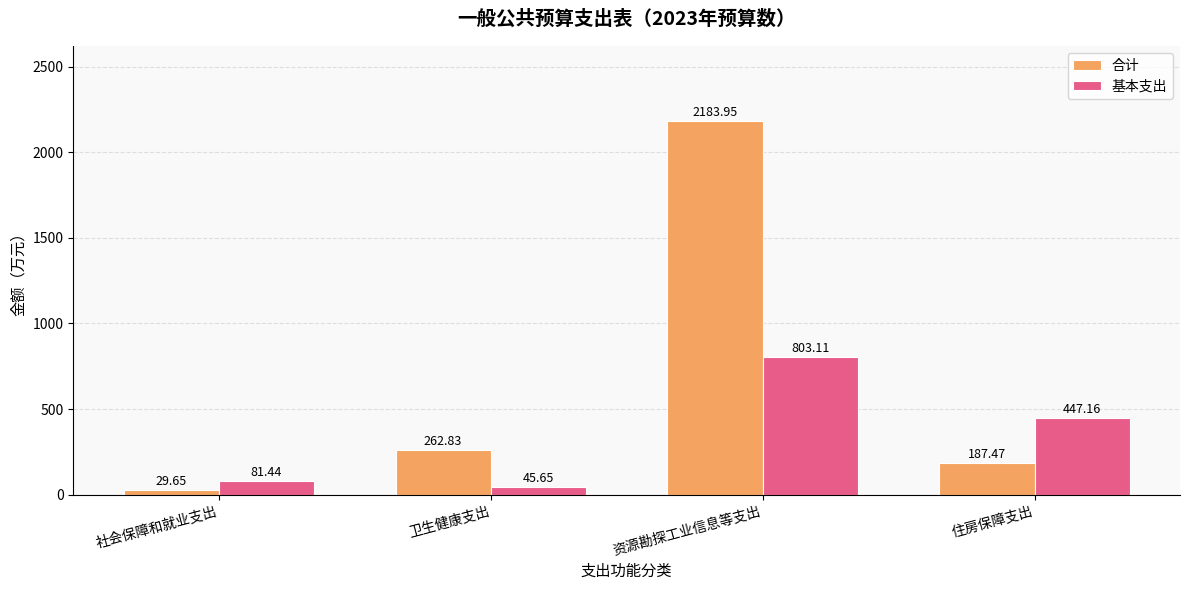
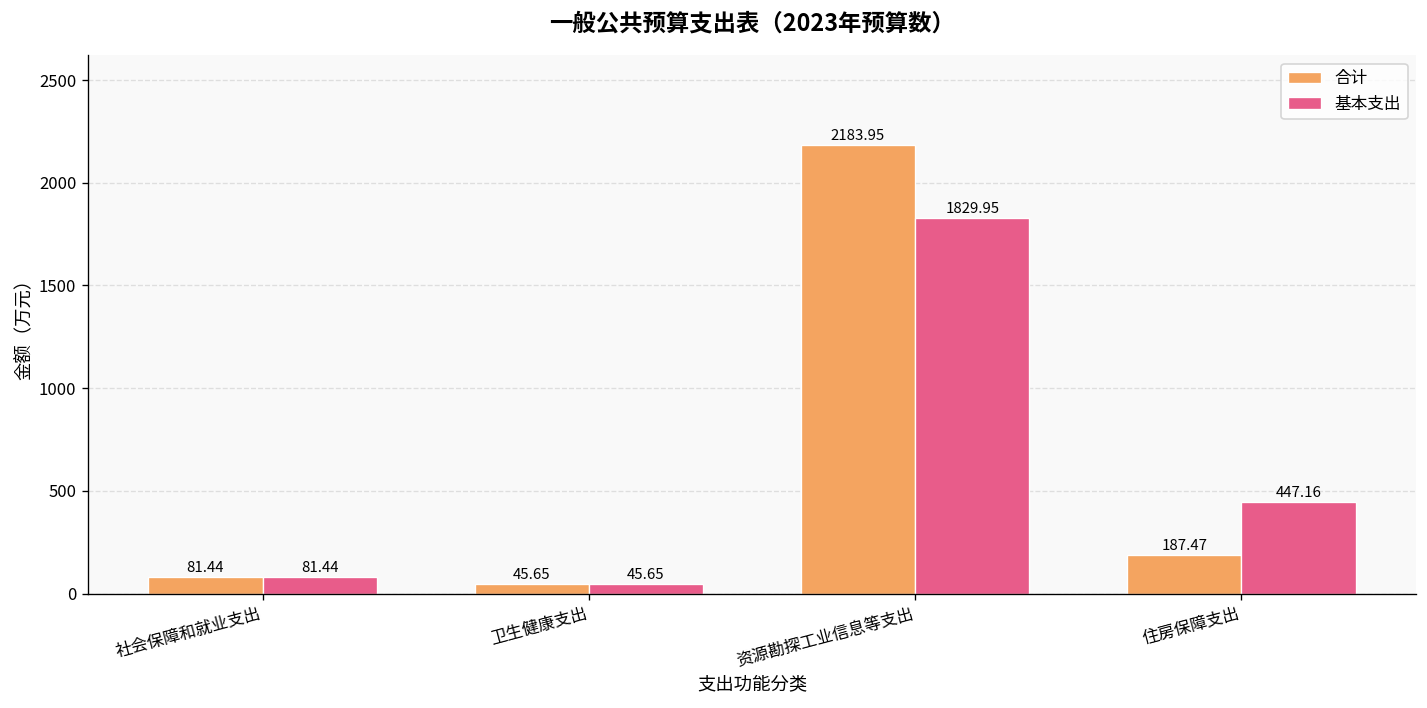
合计, 社会保障和就业支出: 29.65 -> 81.44
合计, 卫生健康支出: 262.83 -> 45.65
基本支出, 资源勘探工业信息等支出: 803.11 -> 1829.95
